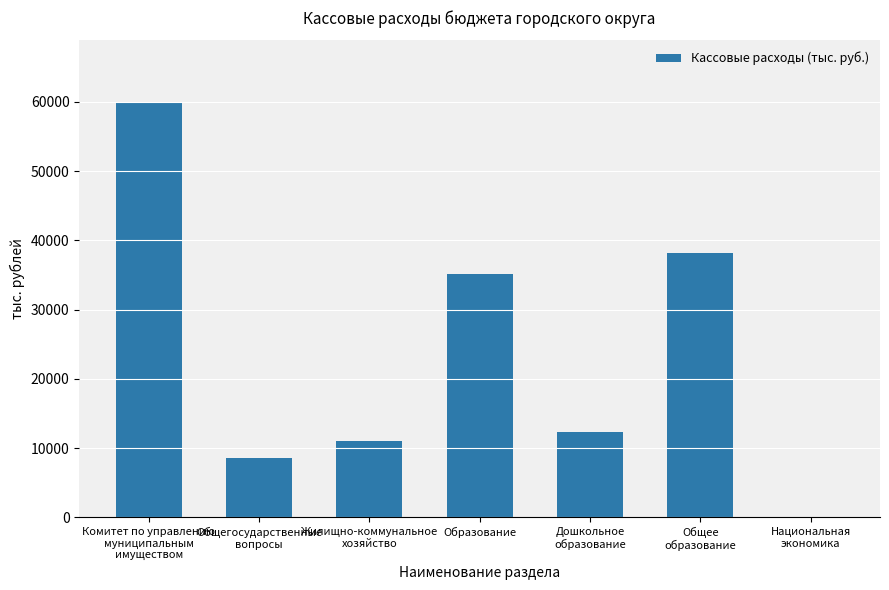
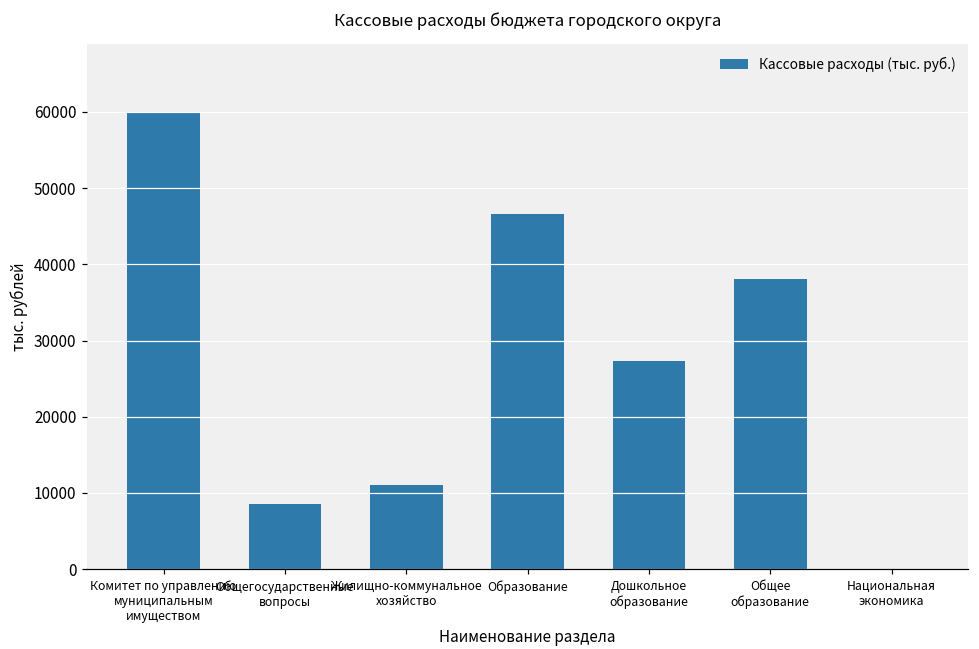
Образование: 35000 -> 47000
Дошкольное образование: 12000 -> 27000
